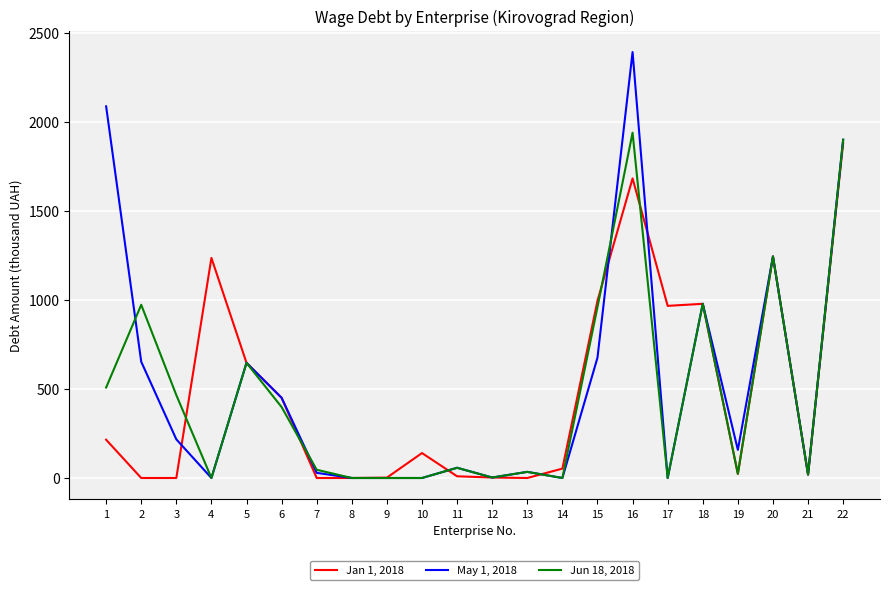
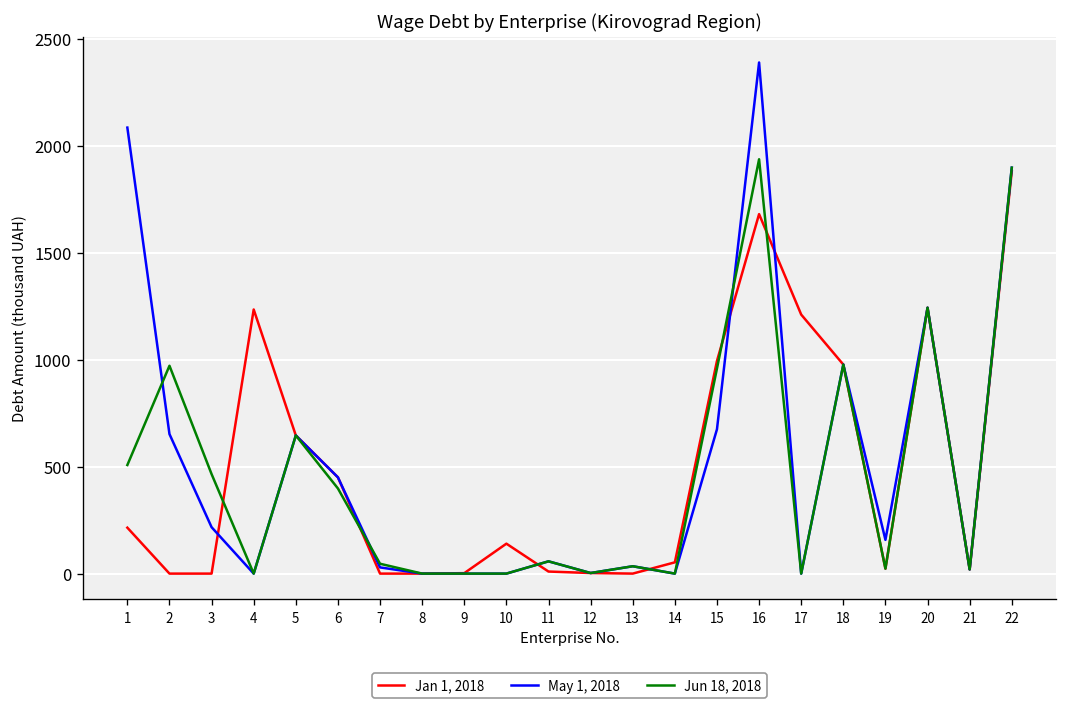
Jan 1, 2018, 17: 970 -> 1210
